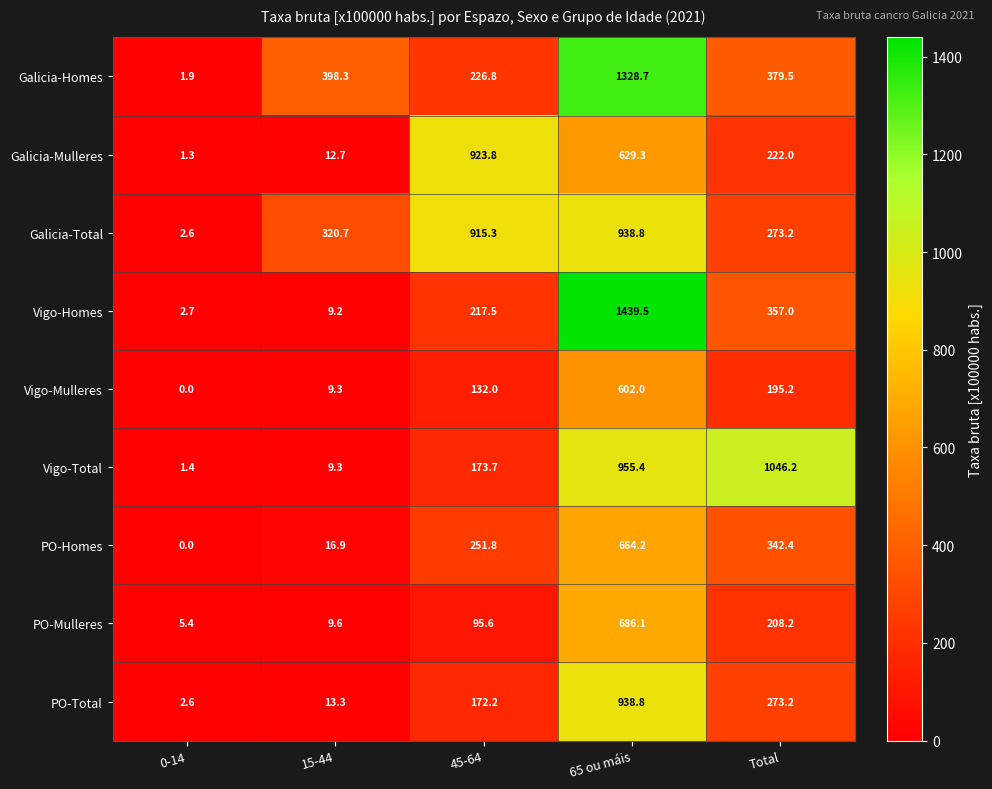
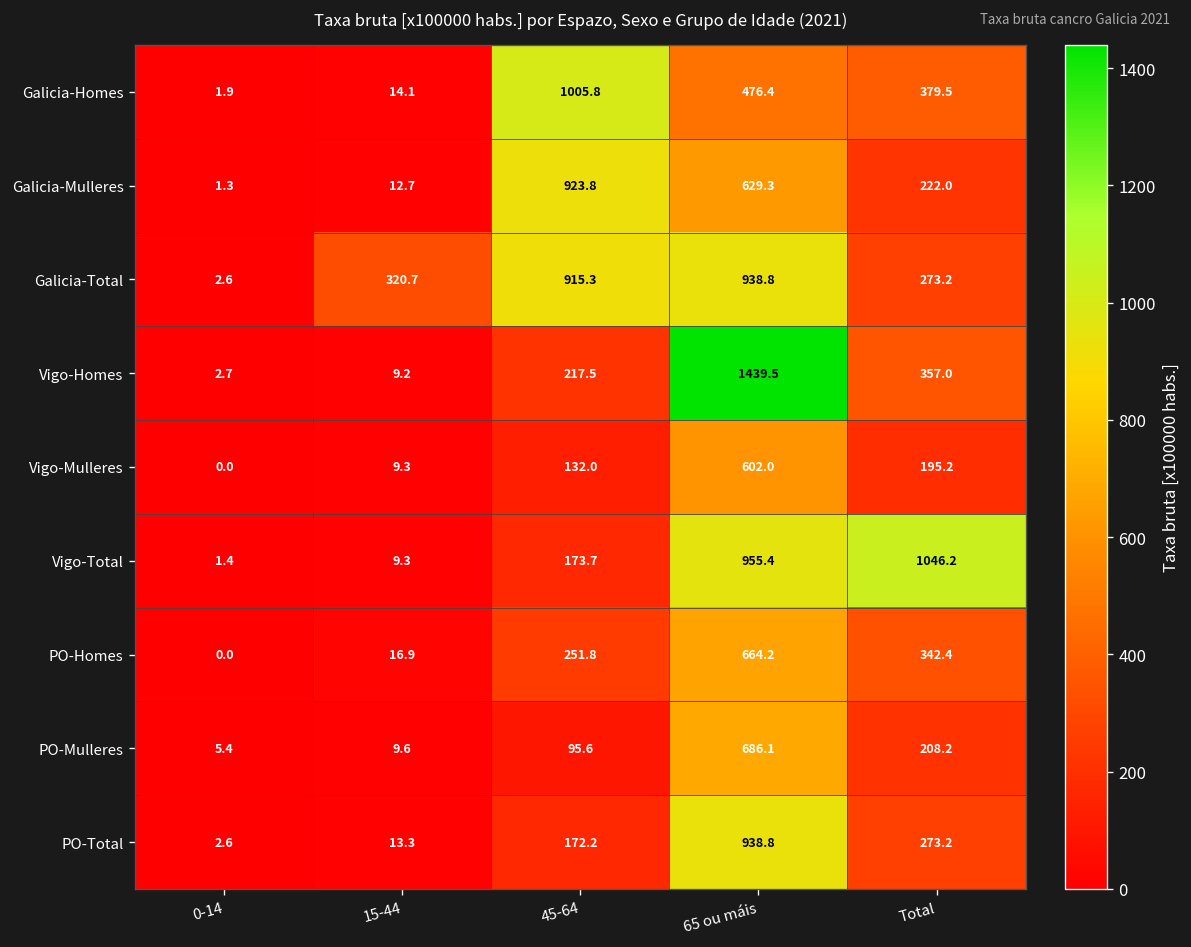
Galicia-Homes, 15-44: 398.3 -> 14.1
Galicia-Homes, 45-64: 226.8 -> 1005.8
Galicia-Homes, 65 ou máis: 1328.7 -> 476.4
